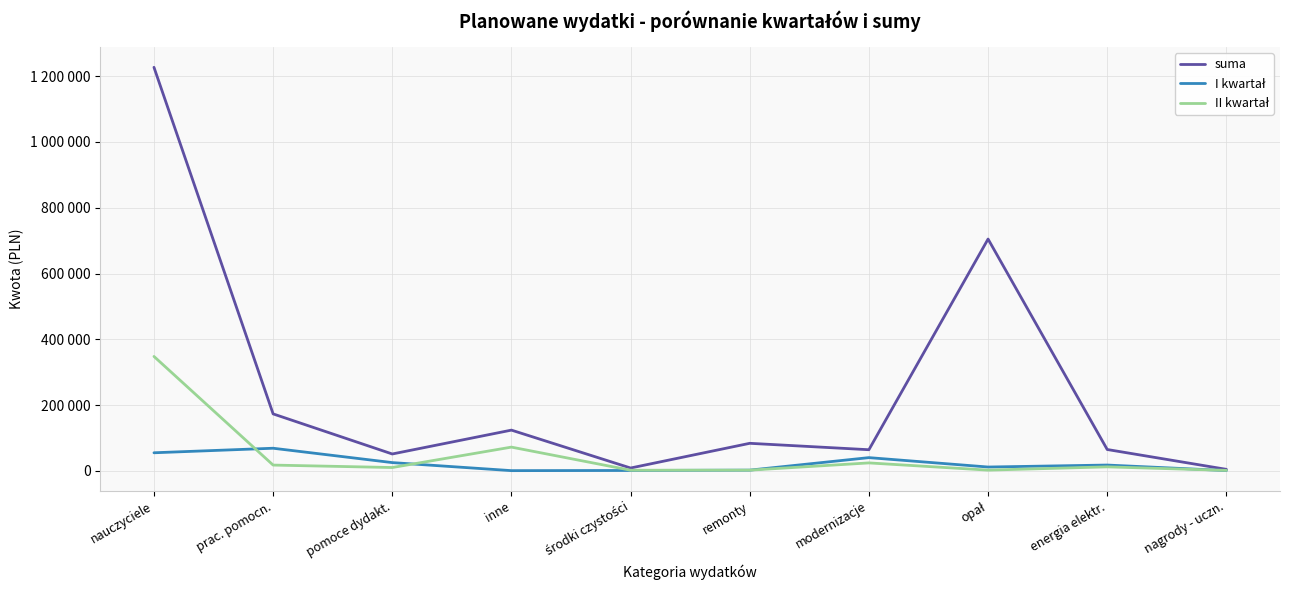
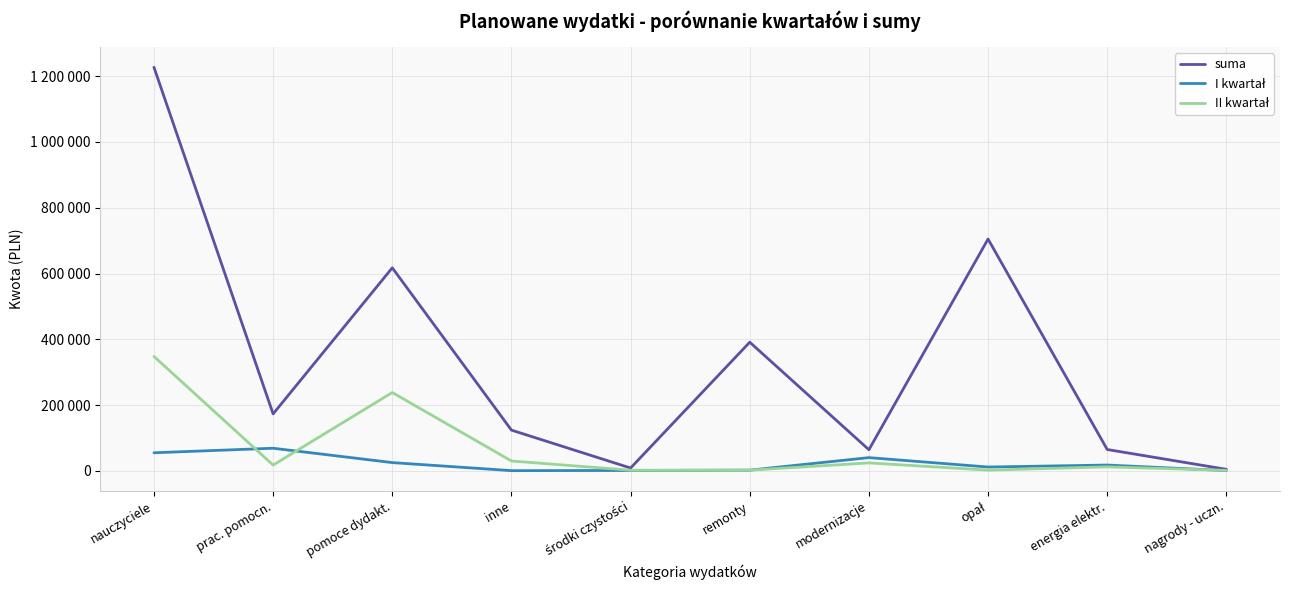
suma, pomoce dydakt.: 50000 -> 620000
II kwartał, pomoce dydakt.: 10000 -> 240000
II kwartał, inne: 70000 -> 30000
suma, remonty: 80000 -> 390000
